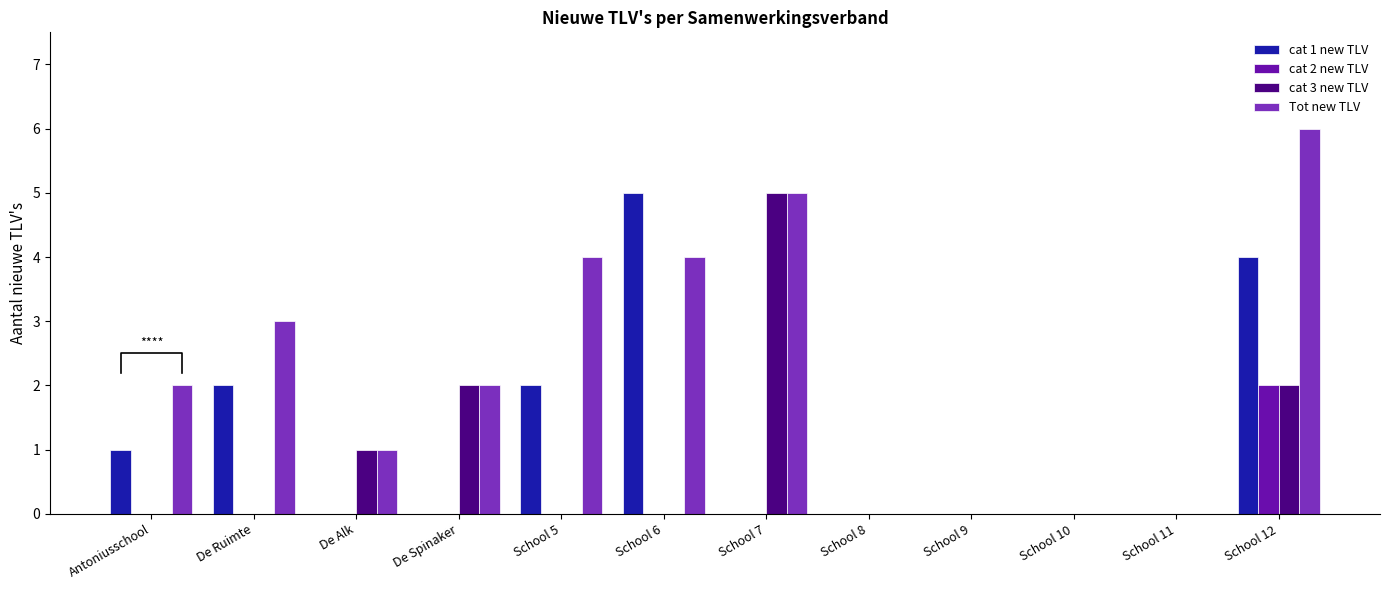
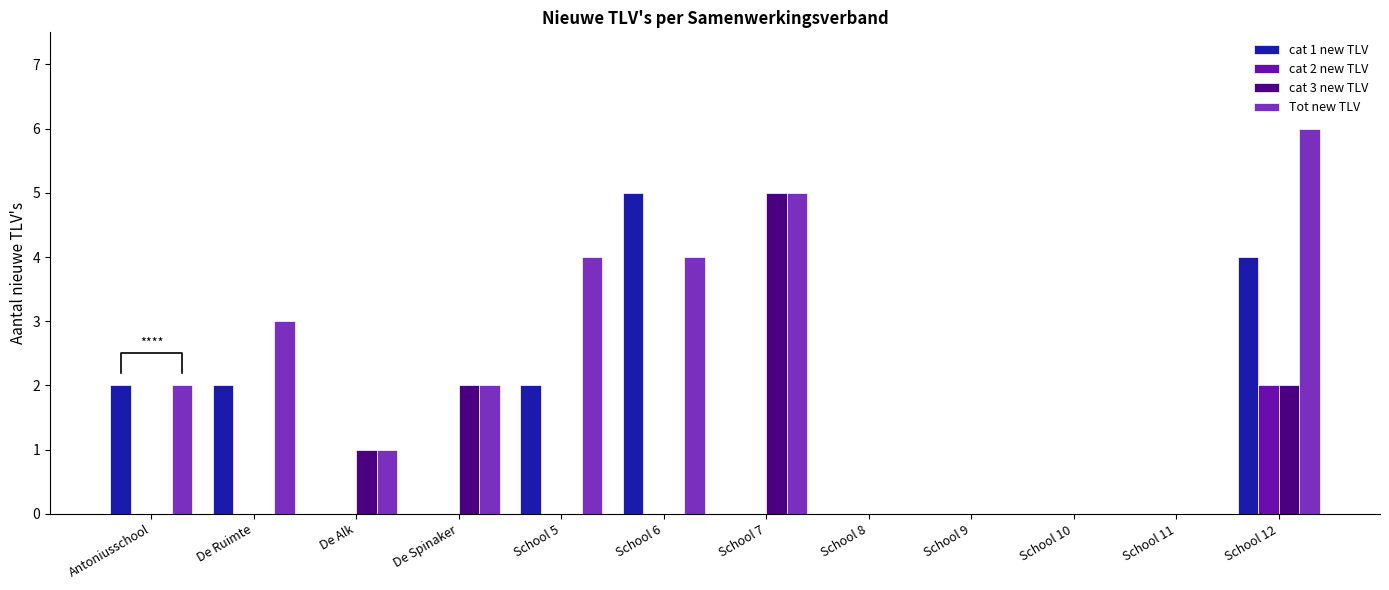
cat 1 new TLV, Antoniusschool: 1 -> 2
